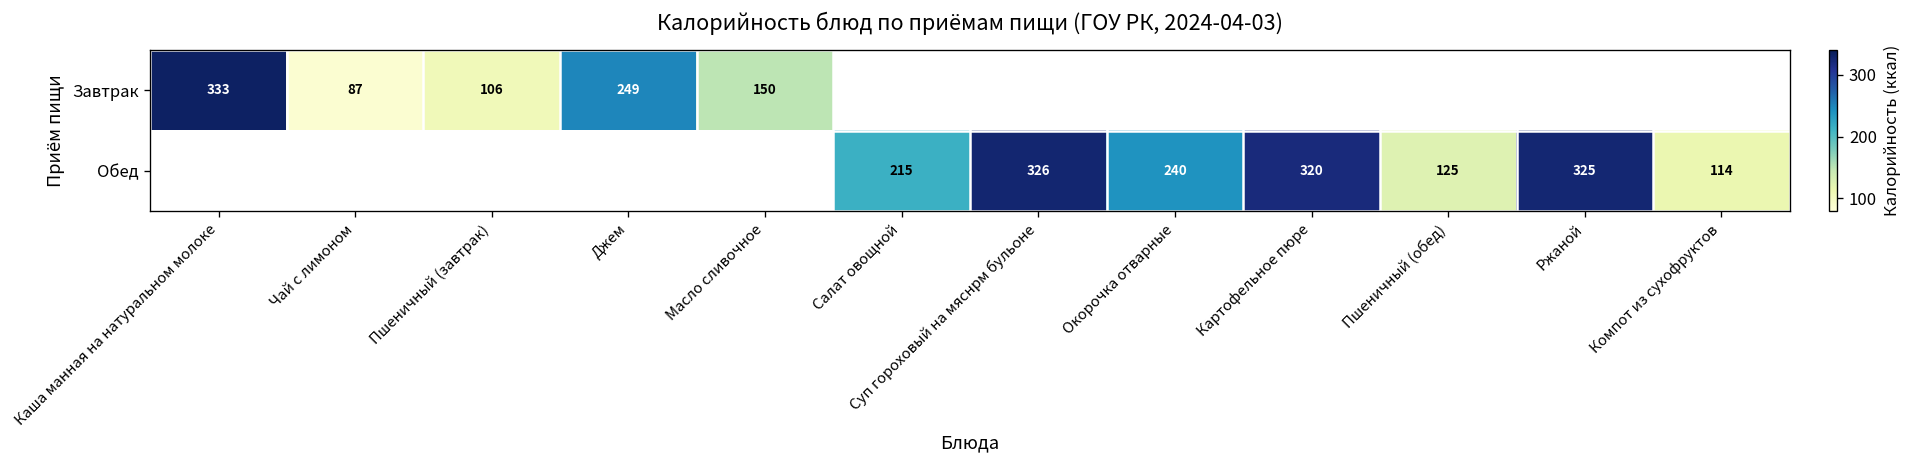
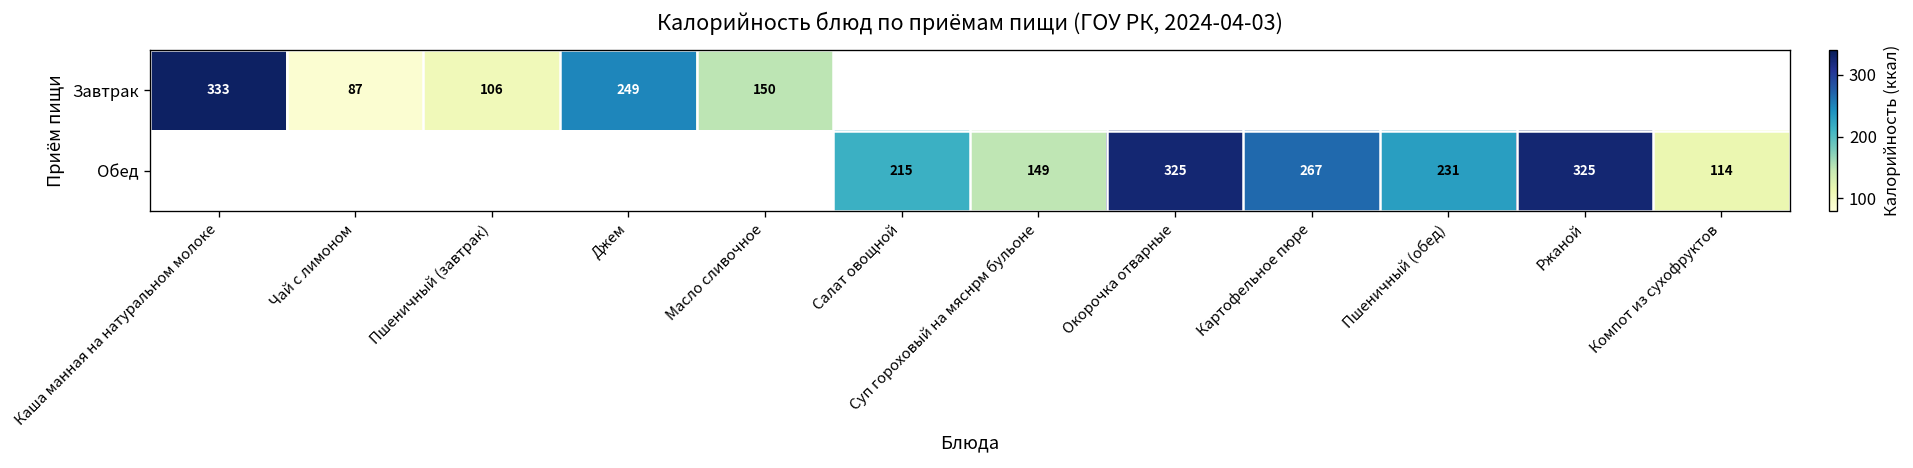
Обед, Суп гороховый на мяснрм бульоне: 326 -> 149
Обед, Окорочка отварные: 240 -> 325
Обед, Картофельное пюре: 320 -> 267
Обед, Пшеничный (обед): 125 -> 231
